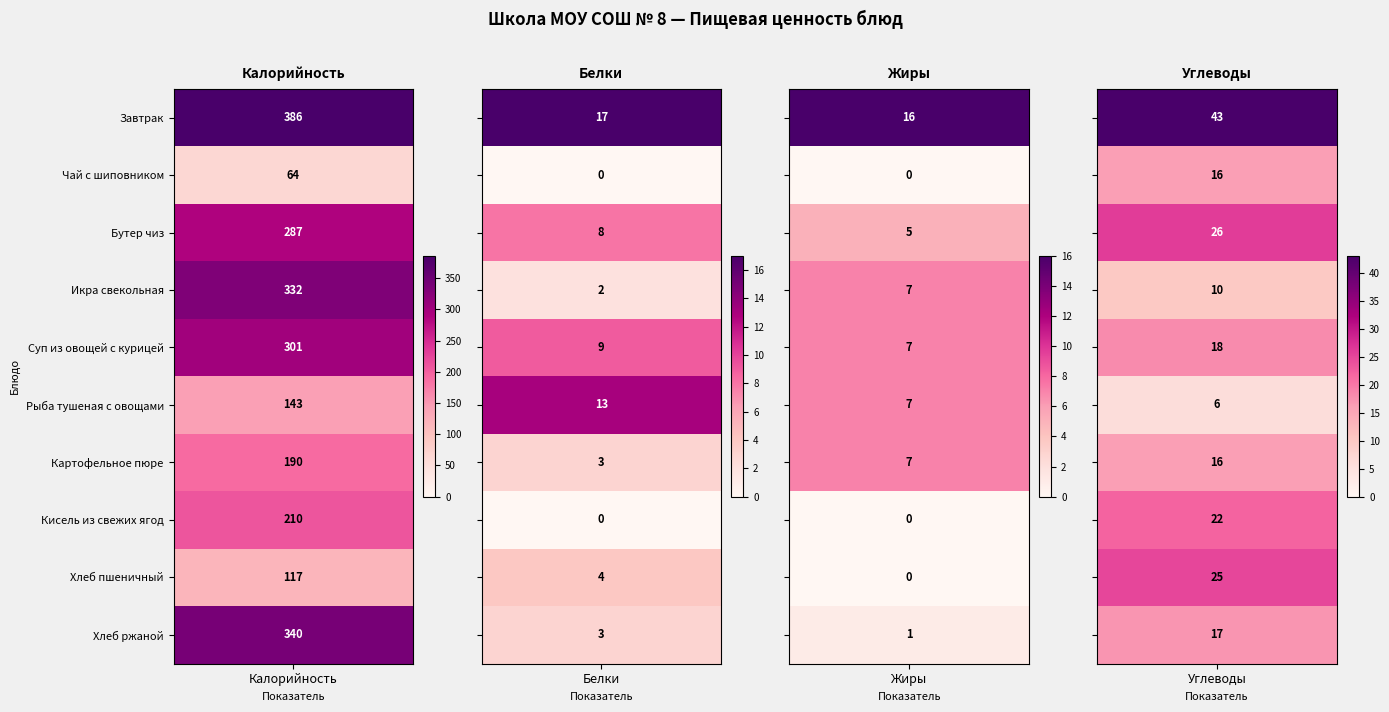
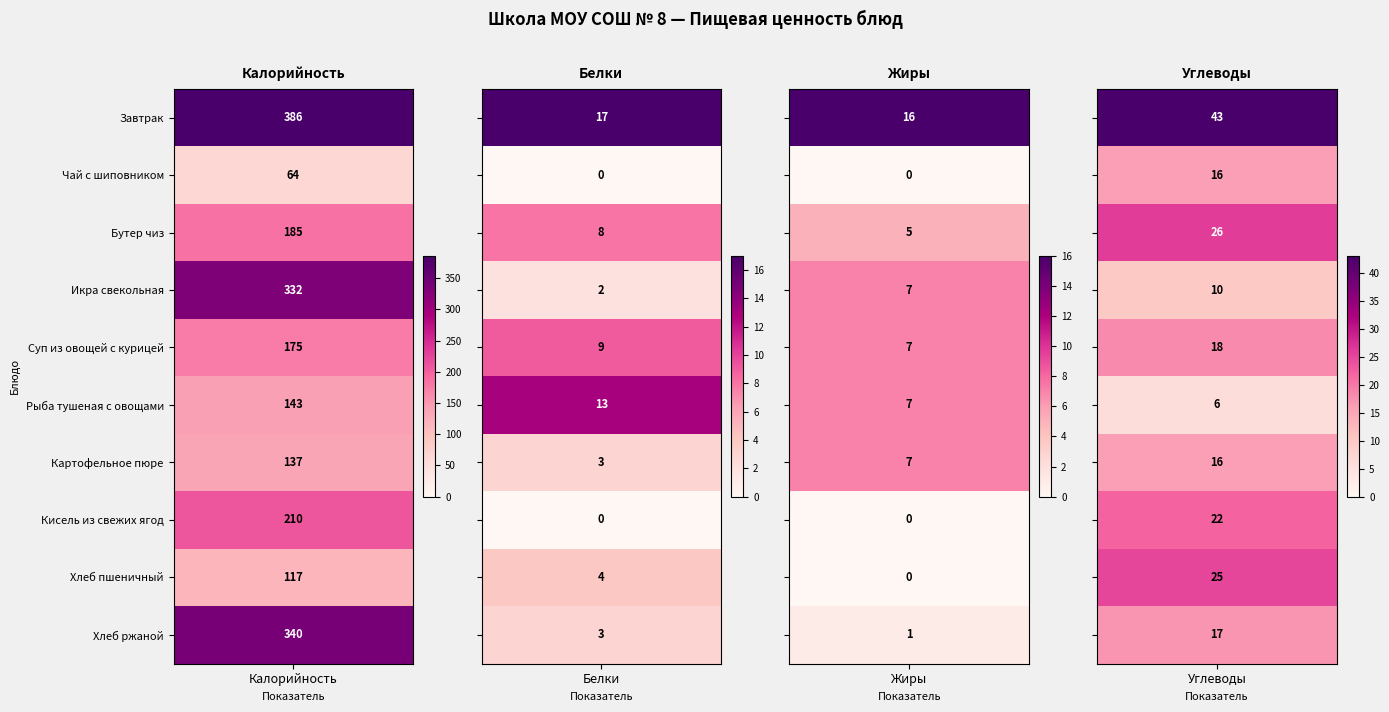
Калорийность, Бутер чиз, Калорийность: 287 -> 185
Калорийность, Суп из овощей с курицей, Калорийность: 301 -> 175
Калорийность, Картофельное пюре, Калорийность: 190 -> 137
